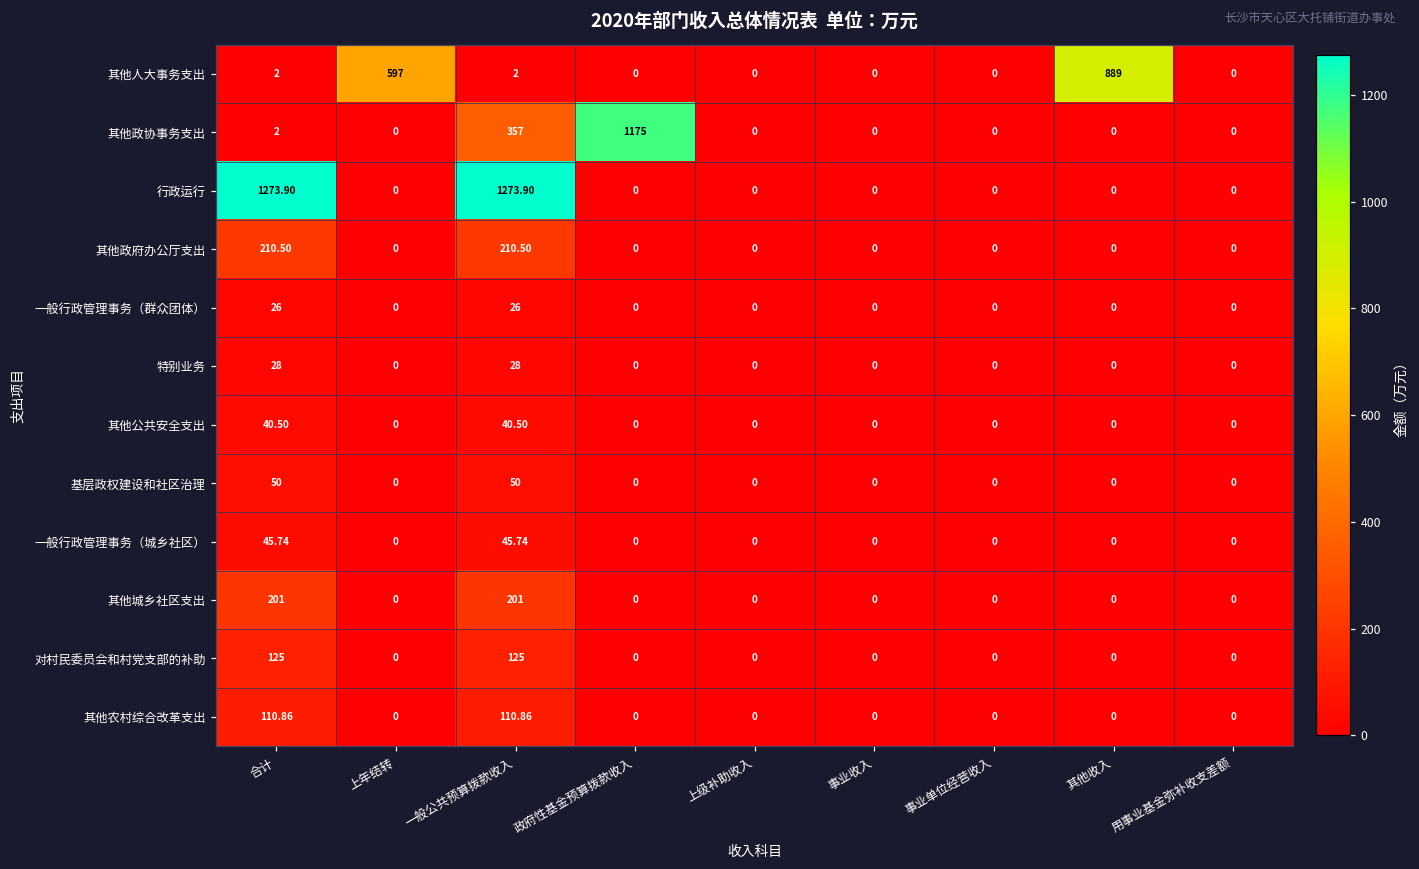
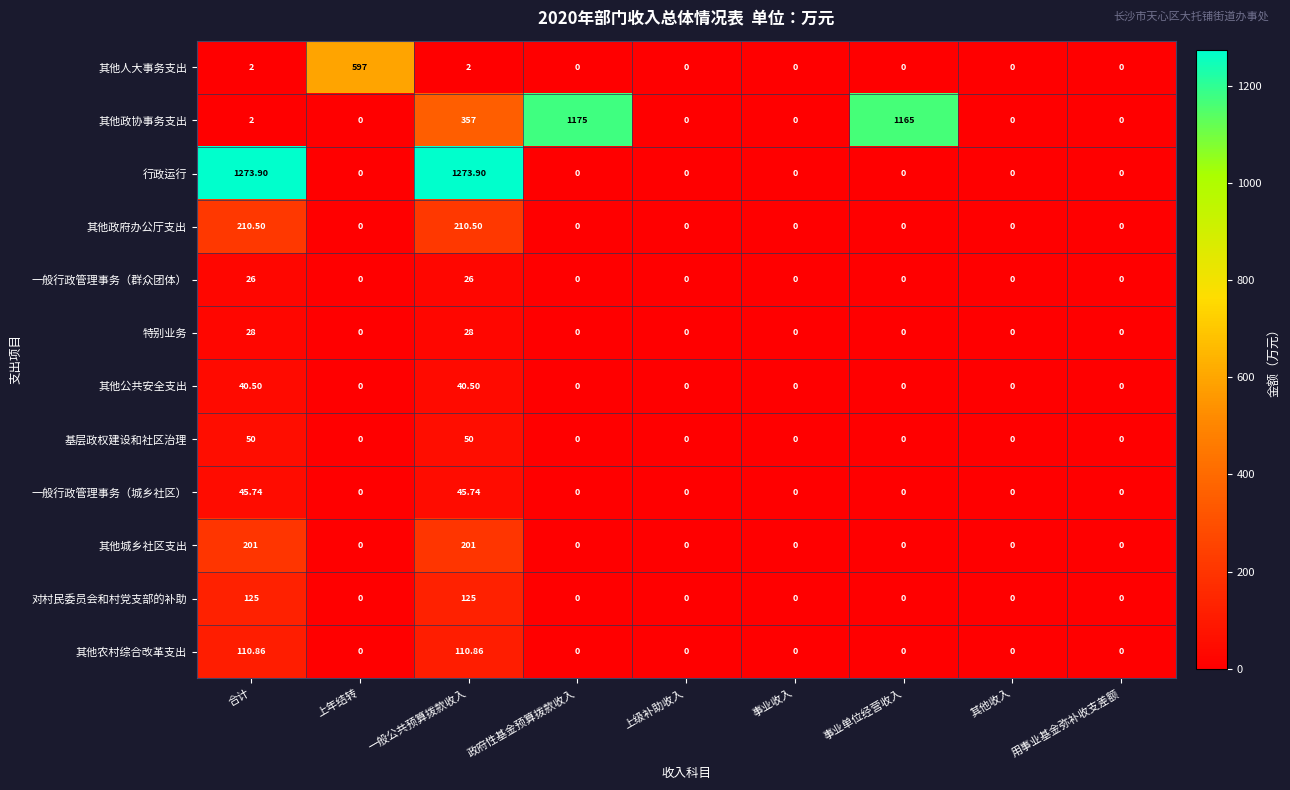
其他人大事务支出, 其他收入: 889 -> 0
其他政协事务支出, 事业单位经营收入: 0 -> 1165
